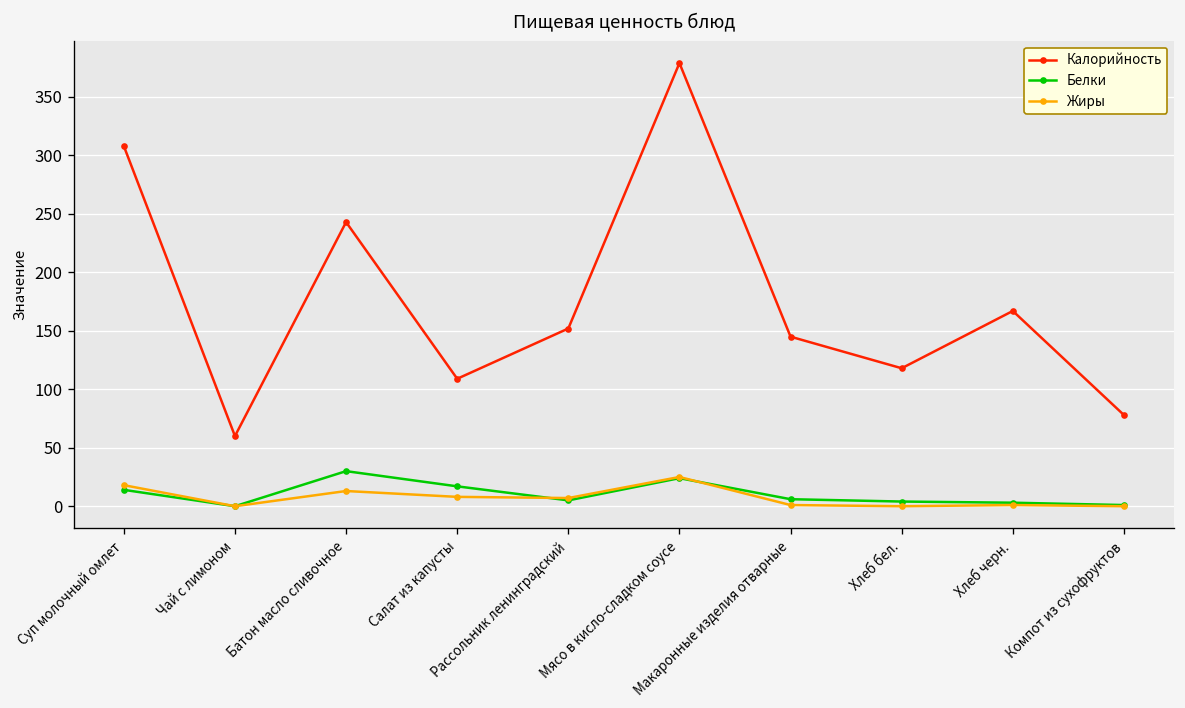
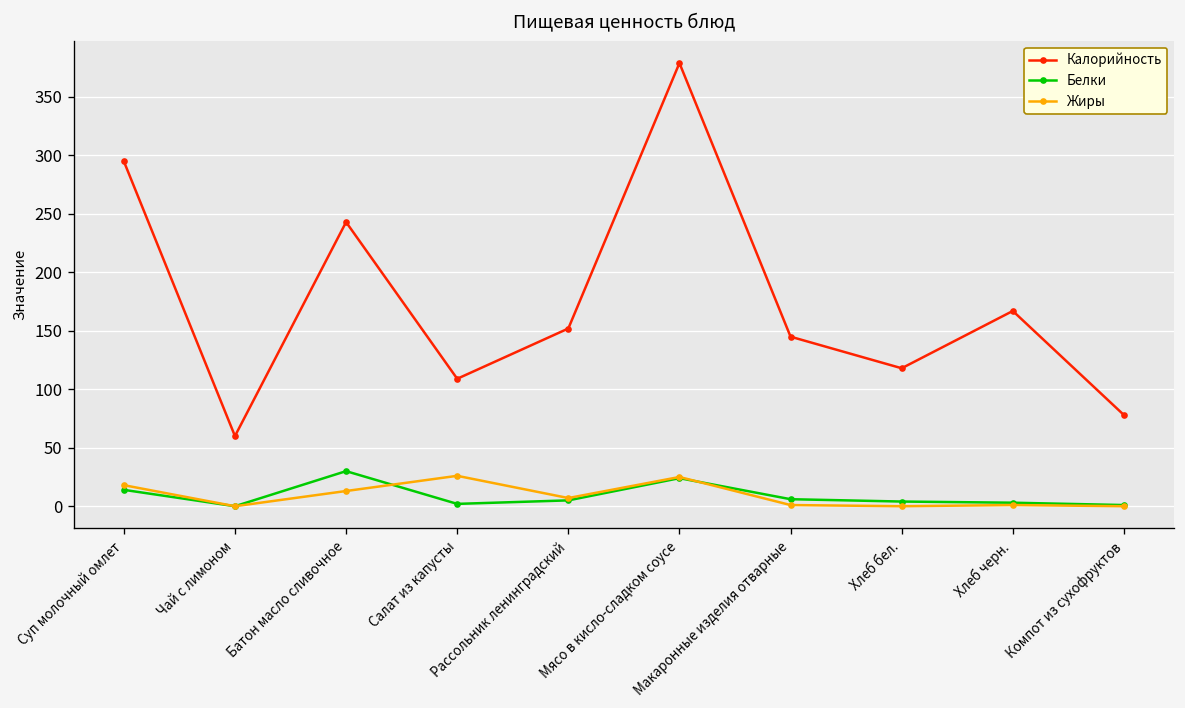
Калорийность, Суп молочный омлет: 310 -> 300
Белки, Салат из капусты: 20 -> 0
Жиры, Салат из капусты: 10 -> 30
